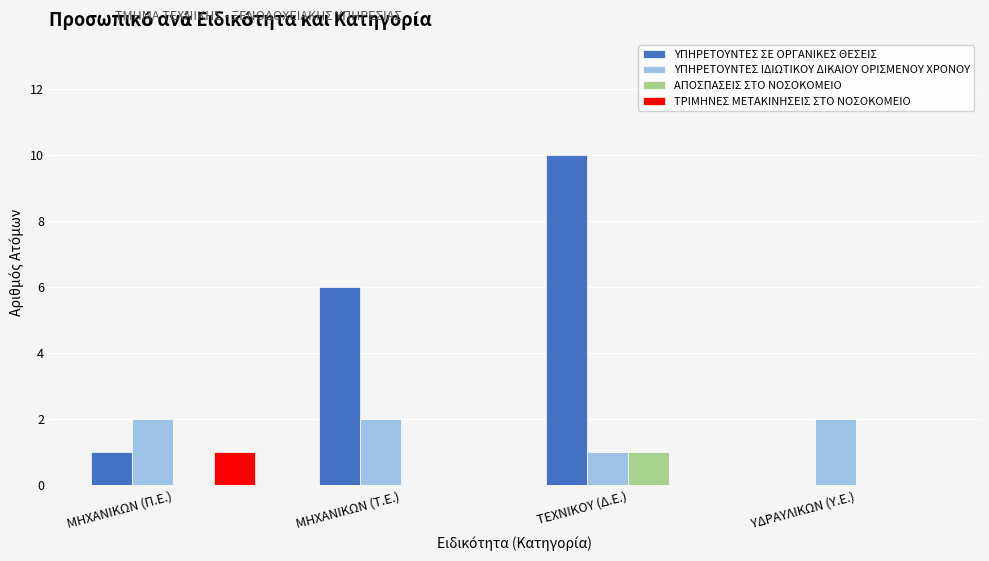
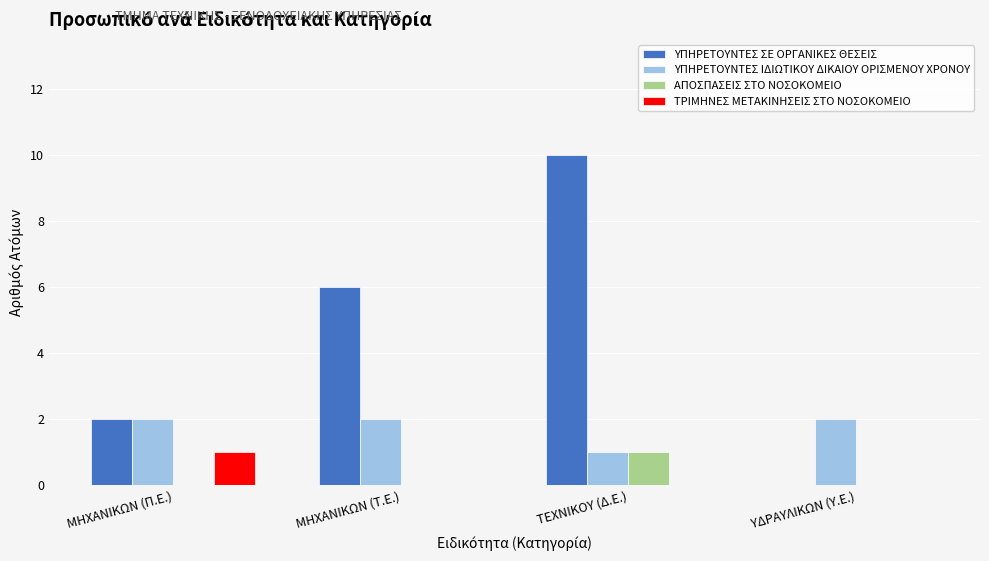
ΥΠΗΡΕΤΟΥΝΤΕΣ ΣΕ ΟΡΓΑΝΙΚΕΣ ΘΕΣΕΙΣ, ΜΗΧΑΝΙΚΩΝ (Π.Ε.): 1 -> 2
